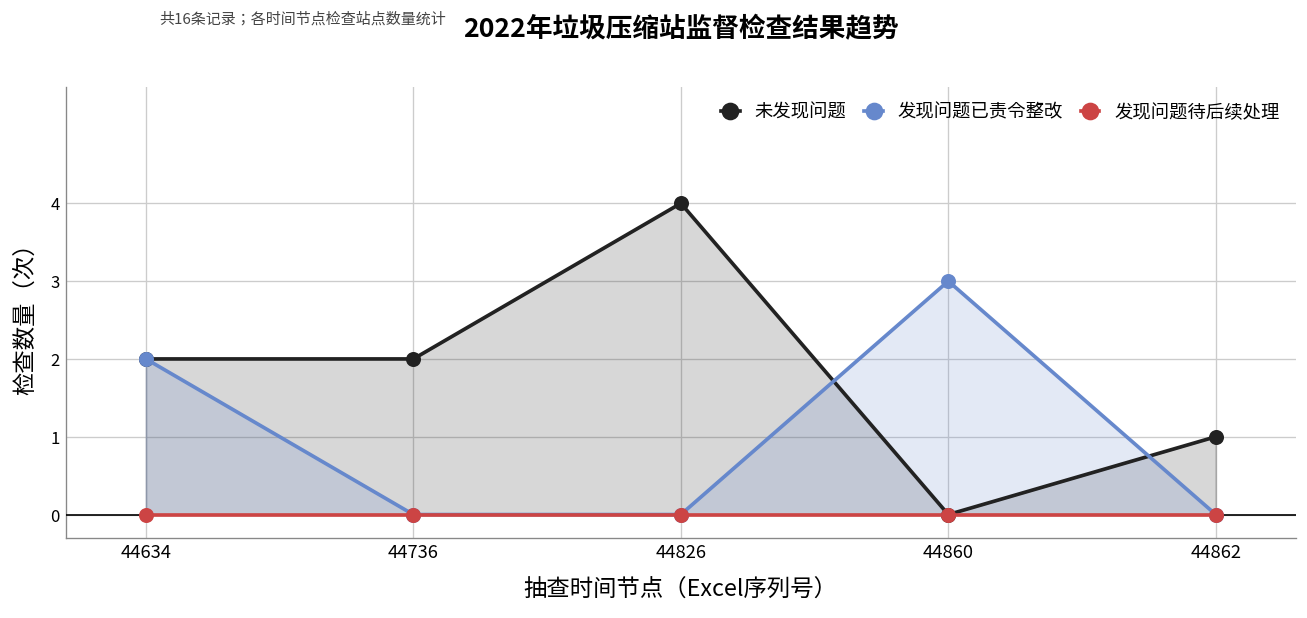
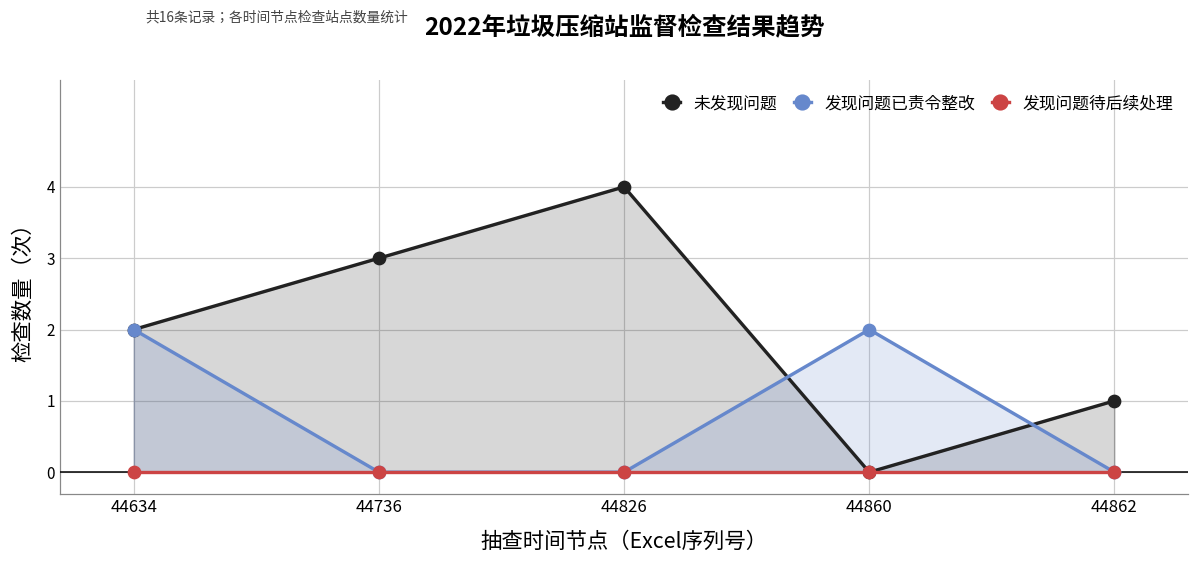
未发现问题, 44736: 2 -> 3
发现问题已责令整改, 44860: 3 -> 2
